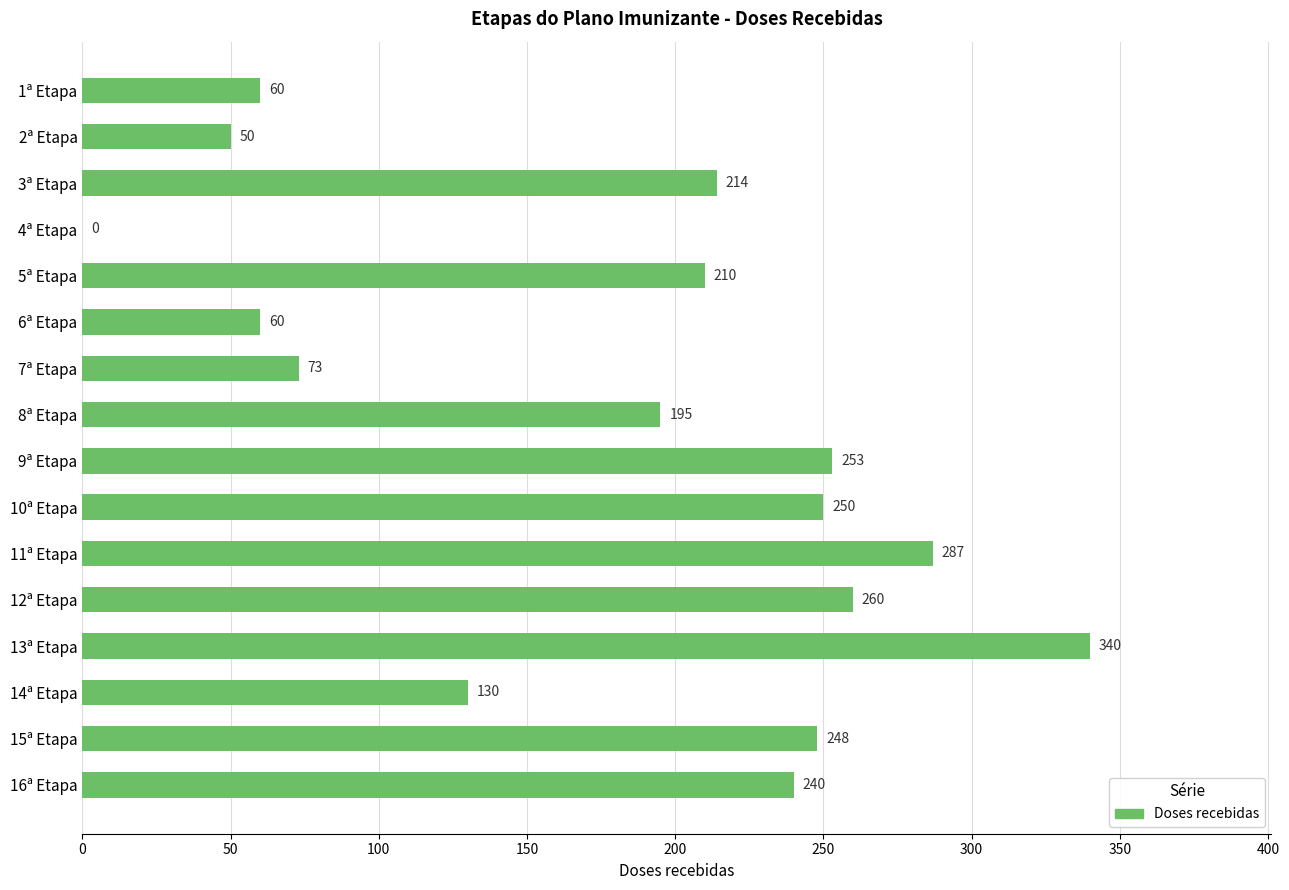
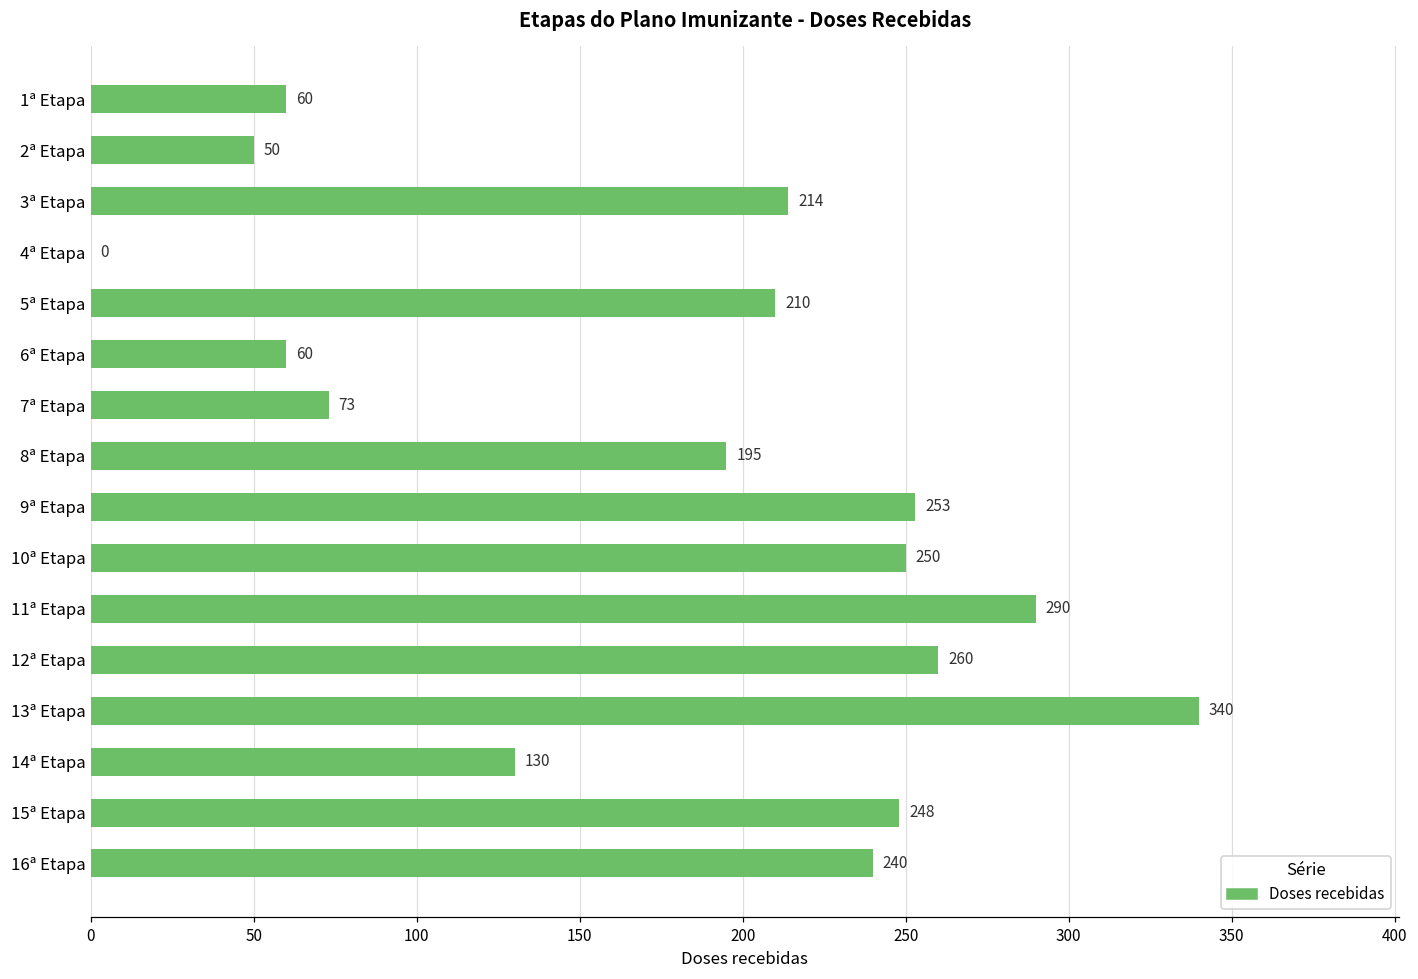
11ª Etapa: 287 -> 290
